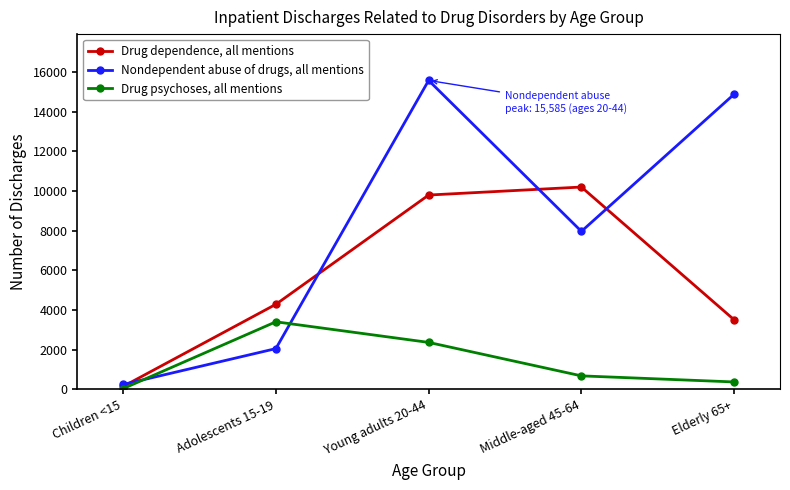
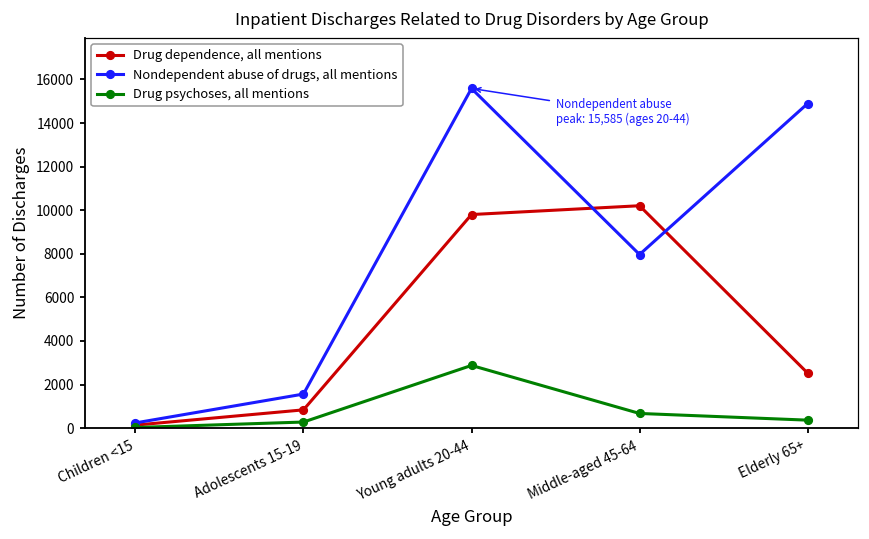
Drug dependence, all mentions, Adolescents 15-19: 4300 -> 800
Nondependent abuse of drugs, all mentions, Adolescents 15-19: 2100 -> 1600
Drug psychoses, all mentions, Adolescents 15-19: 3400 -> 300
Drug psychoses, all mentions, Young adults 20-44: 2400 -> 2900
Drug dependence, all mentions, Elderly 65+: 3500 -> 2500
